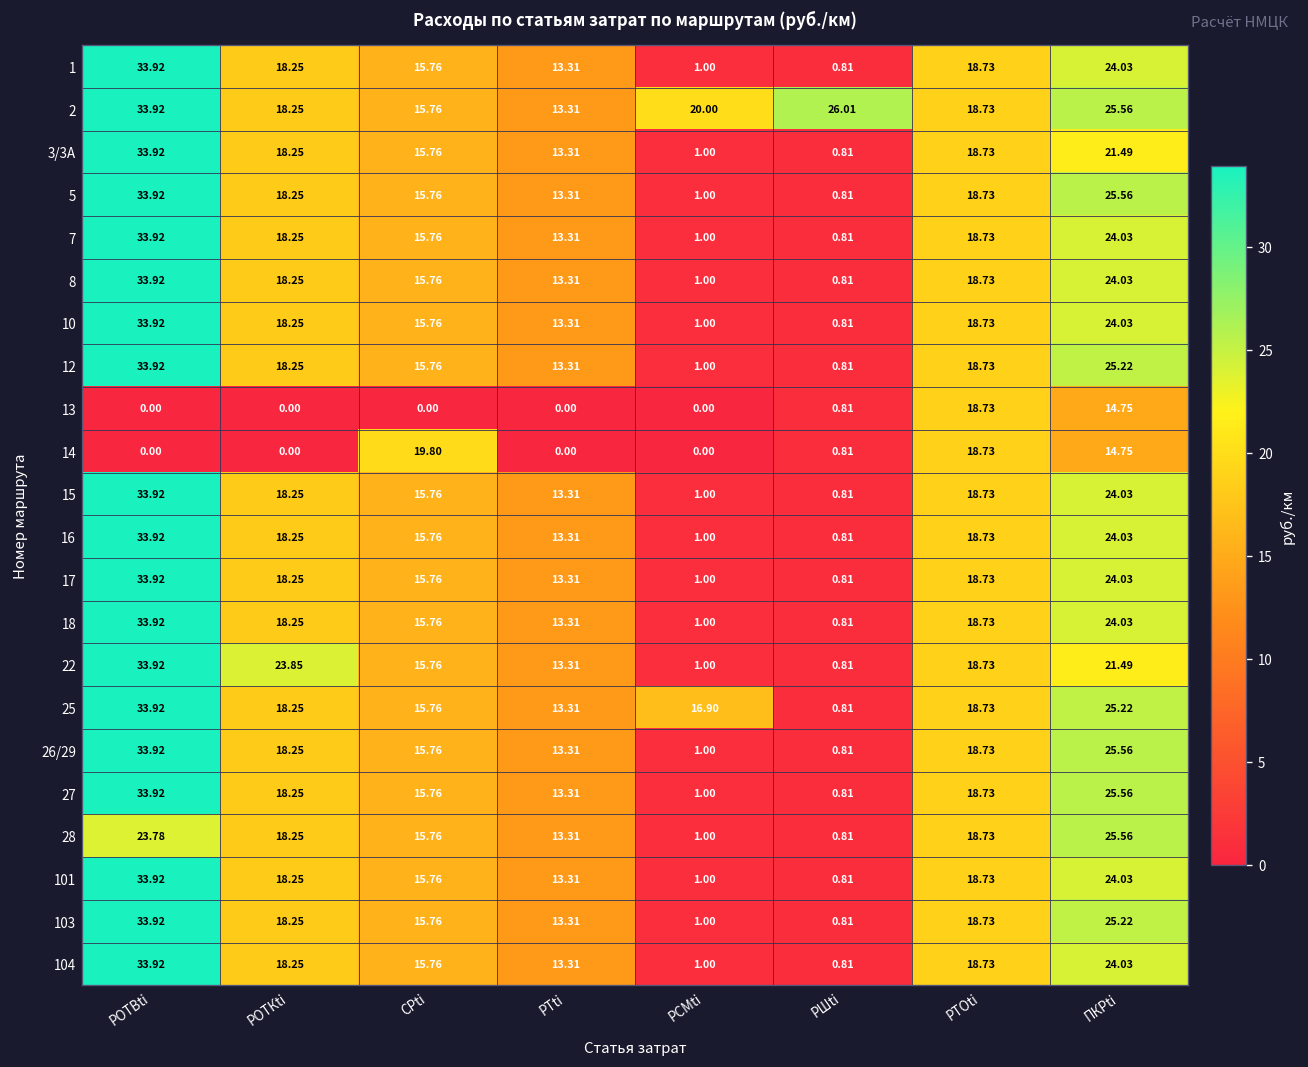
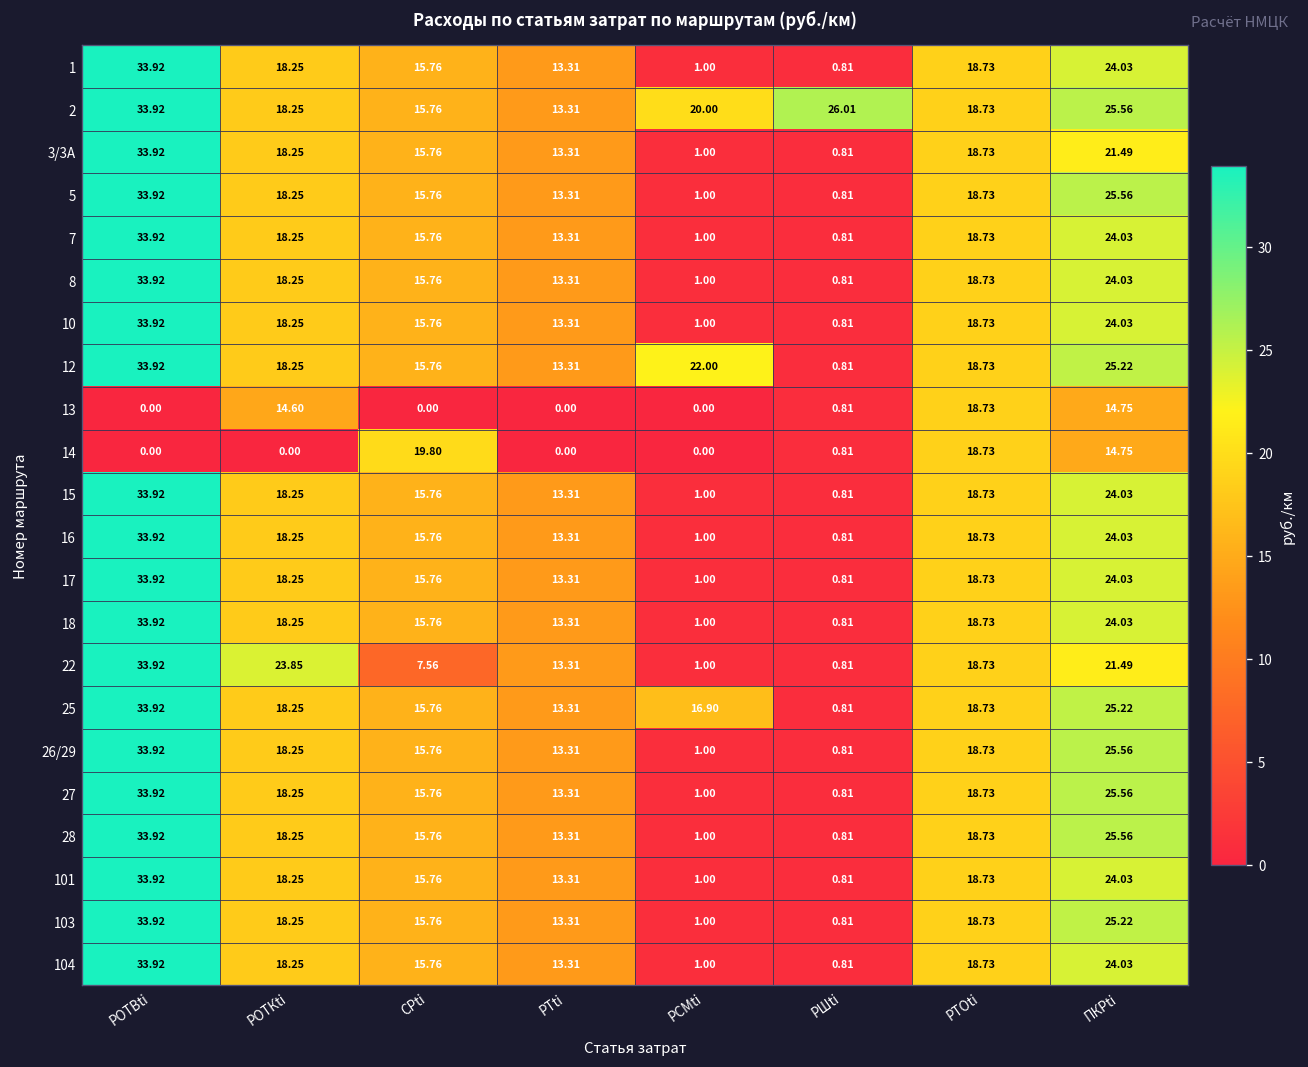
12, РСМti: 1.00 -> 22.00
13, РОТКti: 0.00 -> 14.60
22, СРti: 15.76 -> 7.56
28, РОТВti: 23.78 -> 33.92
